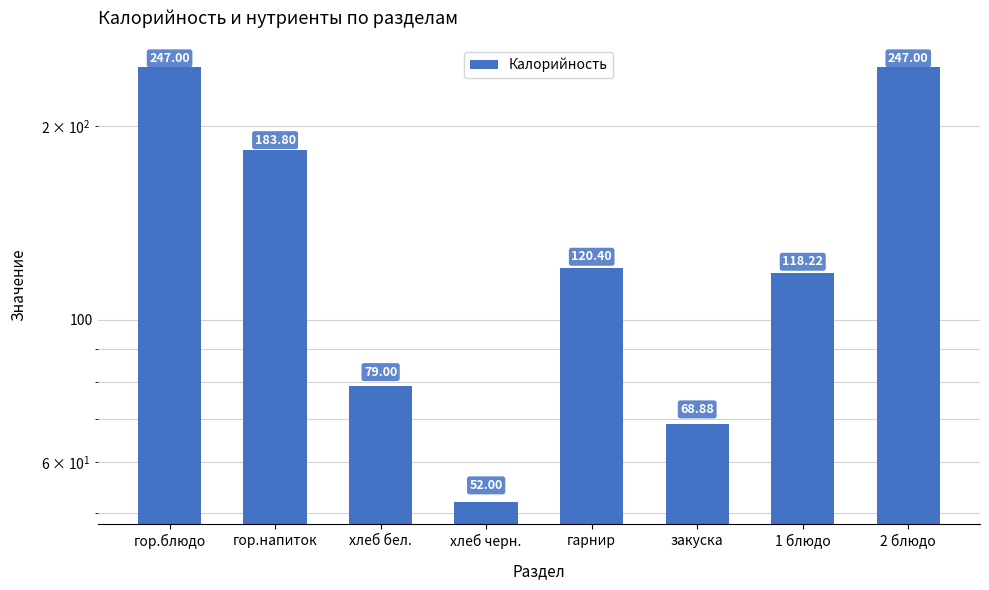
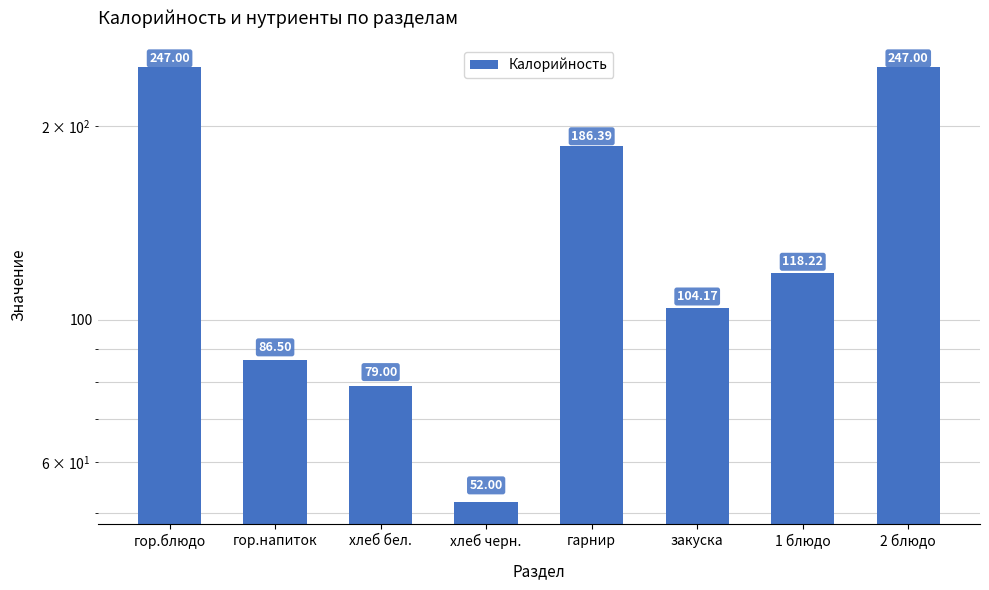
гор.напиток: 183.80 -> 86.50
гарнир: 120.40 -> 186.39
закуска: 68.88 -> 104.17
